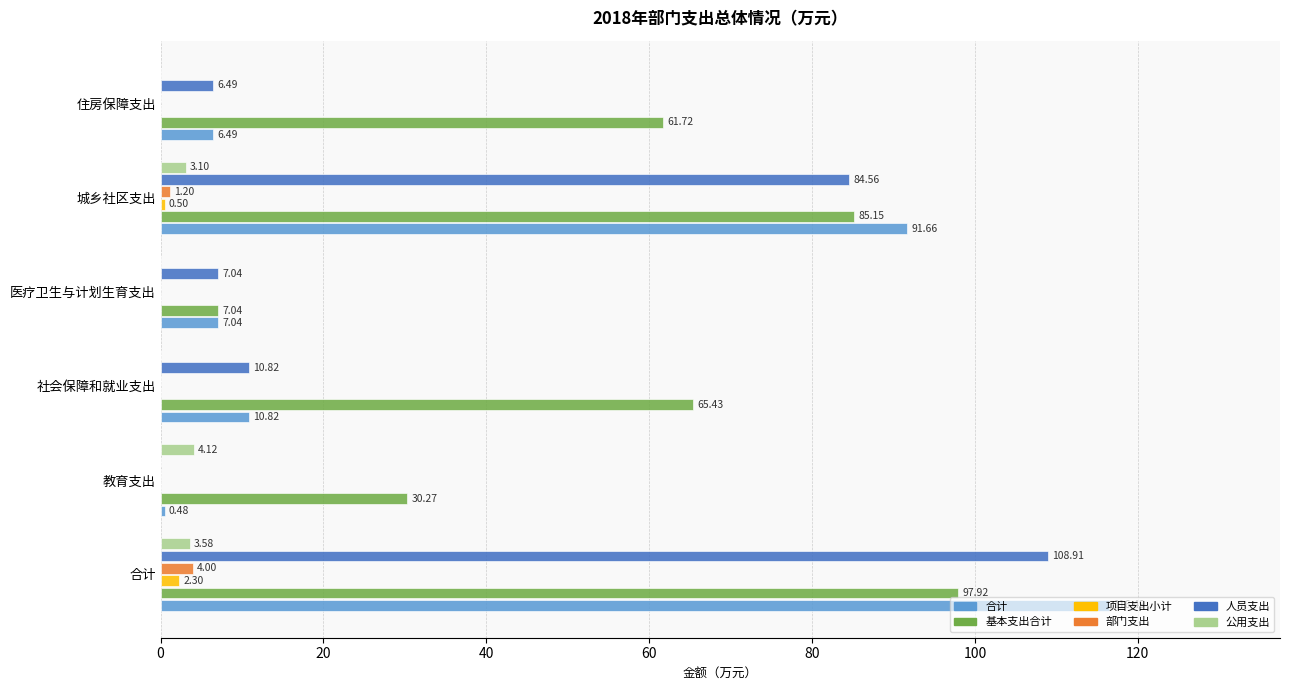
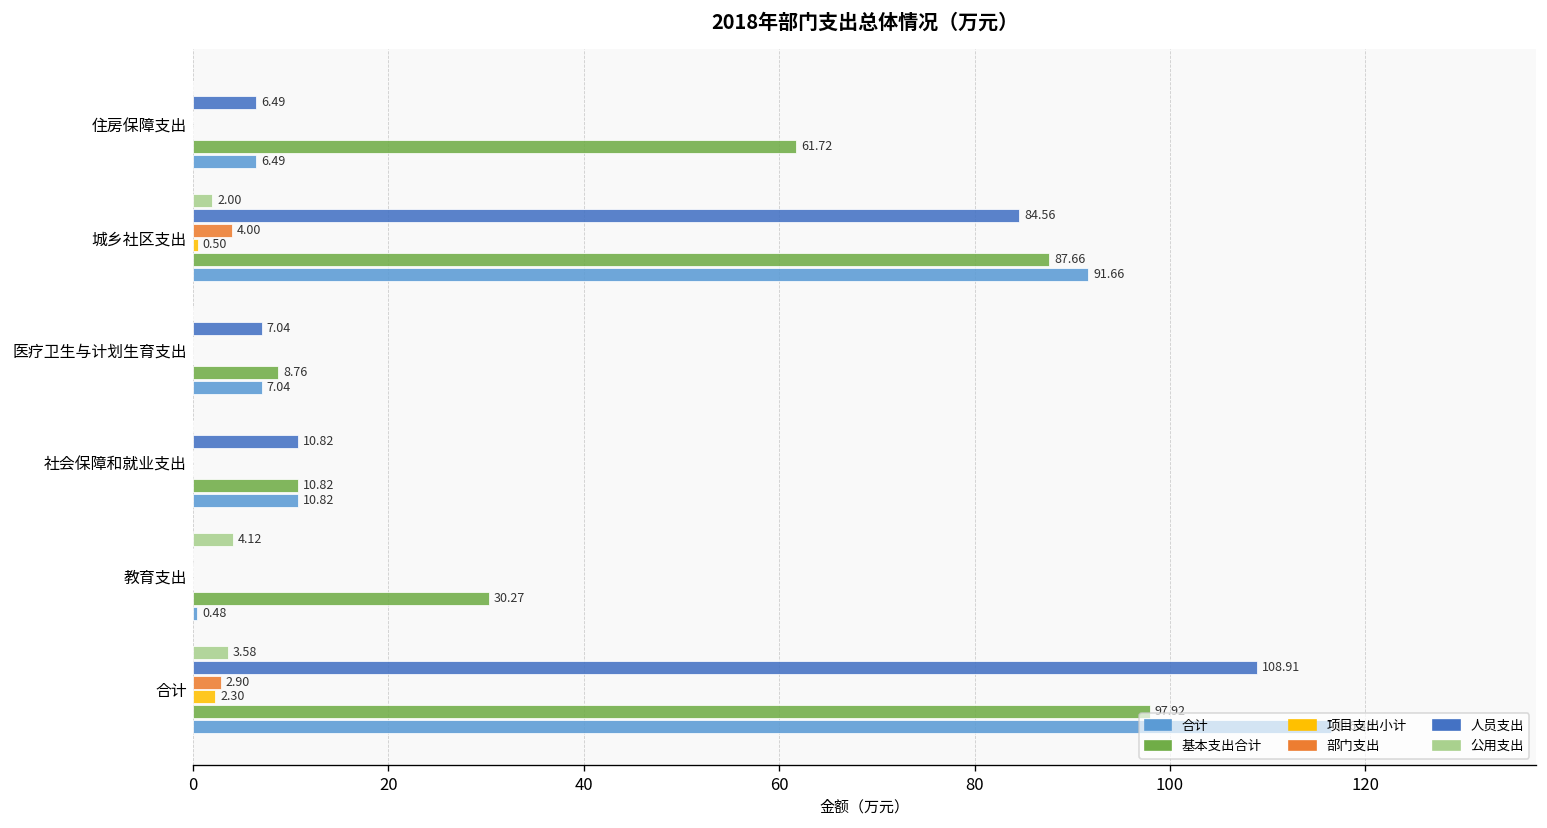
公用支出, 城乡社区支出: 3.10 -> 2.00
部门支出, 城乡社区支出: 1.20 -> 4.00
基本支出合计, 城乡社区支出: 85.15 -> 87.66
基本支出合计, 医疗卫生与计划生育支出: 7.04 -> 8.76
基本支出合计, 社会保障和就业支出: 65.43 -> 10.82
部门支出, 合计: 4.00 -> 2.90
